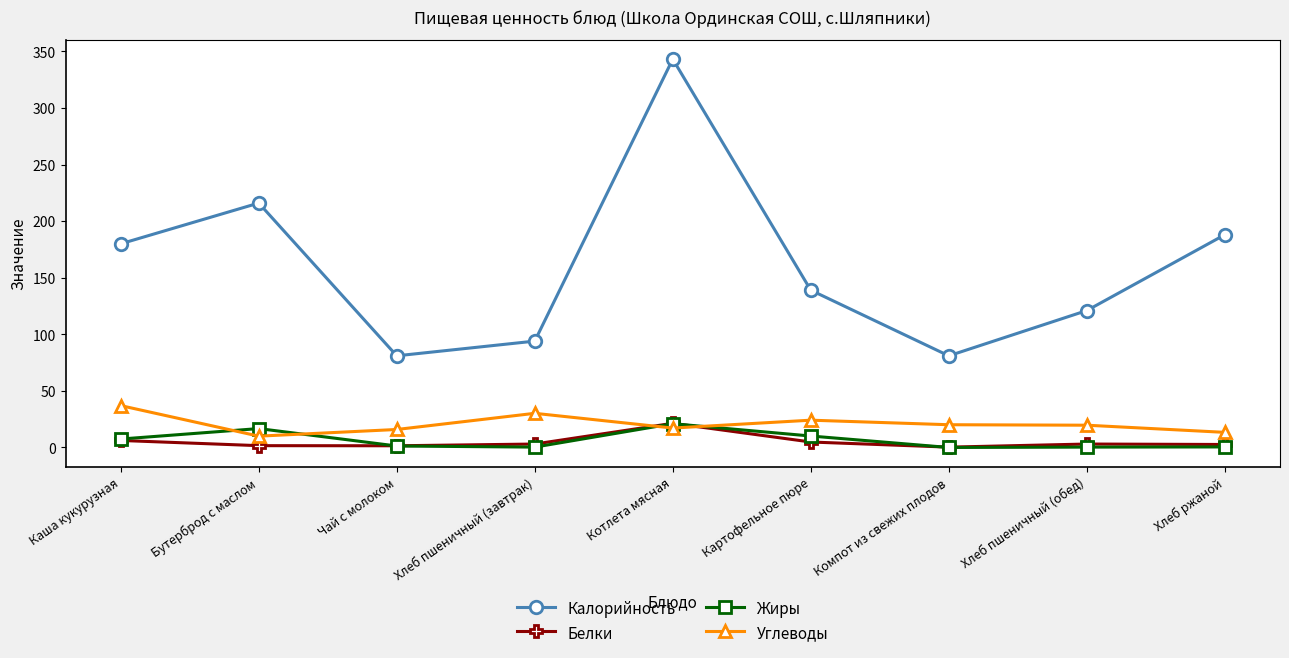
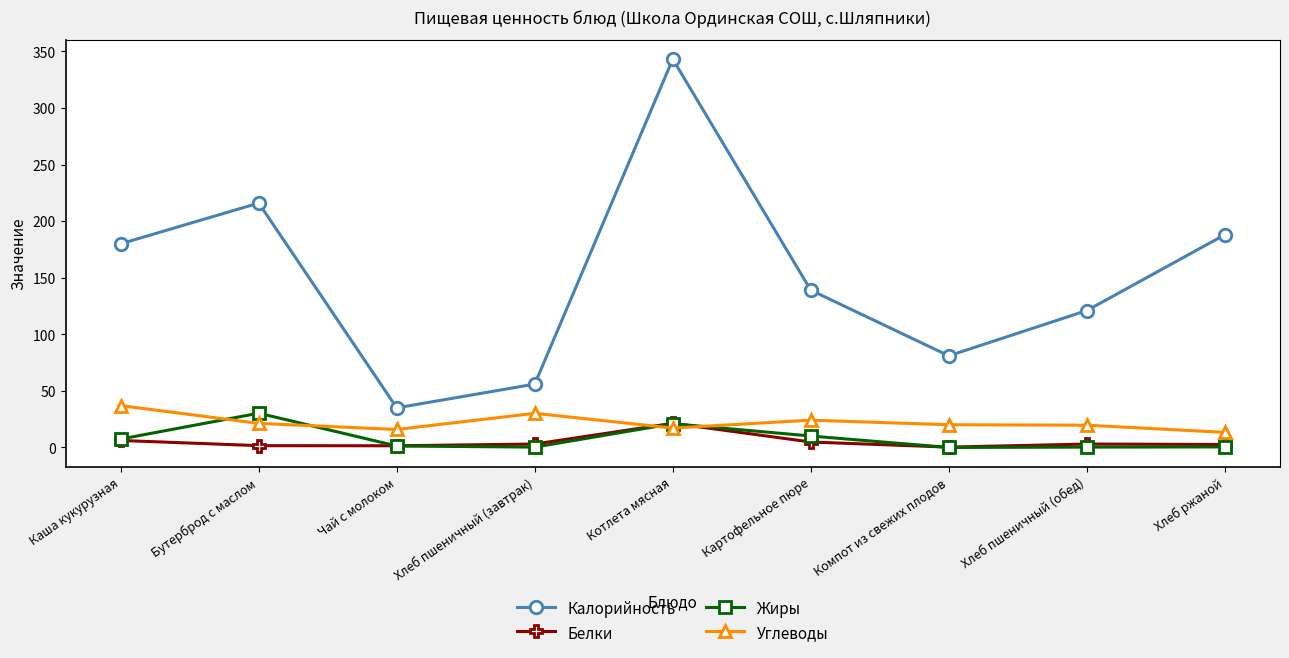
Жиры, Бутерброд с маслом: 17 -> 30
Углеводы, Бутерброд с маслом: 10 -> 21
Калорийность, Чай с молоком: 81 -> 35
Калорийность, Хлеб пшеничный (завтрак): 94 -> 56
